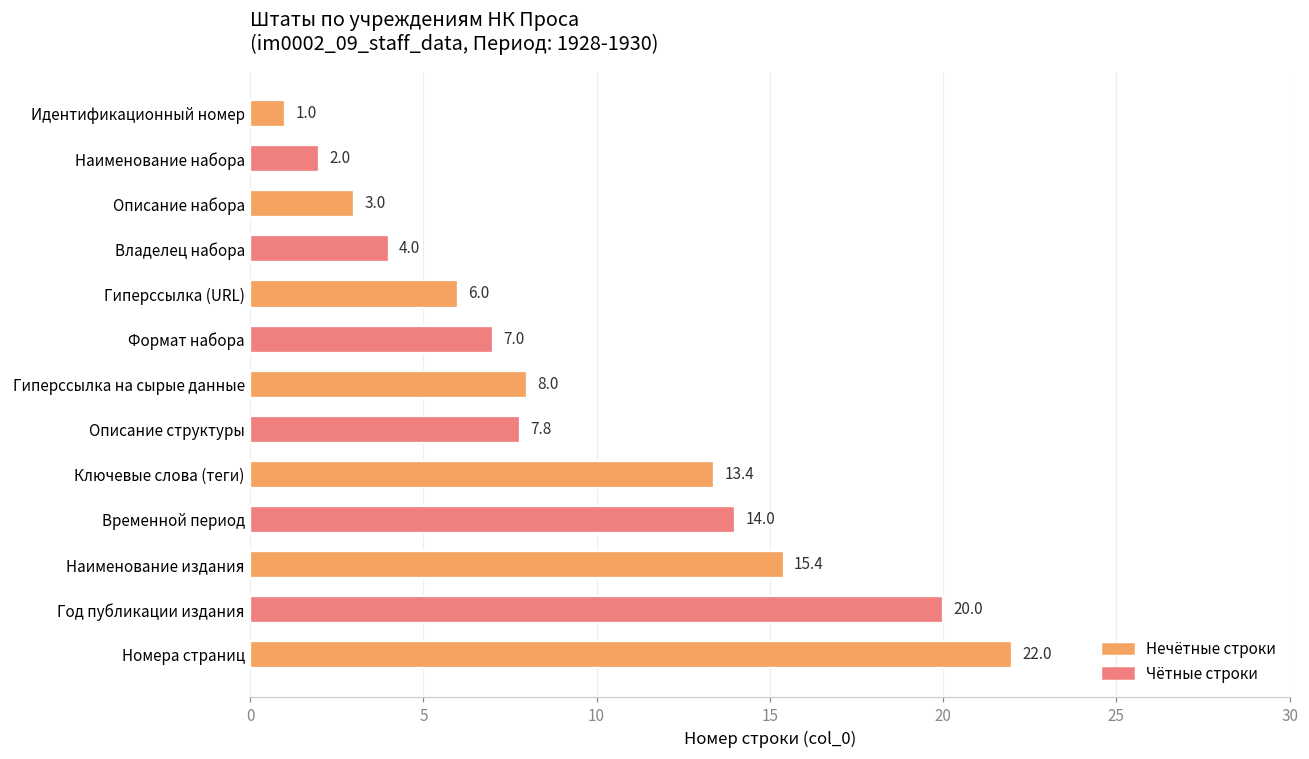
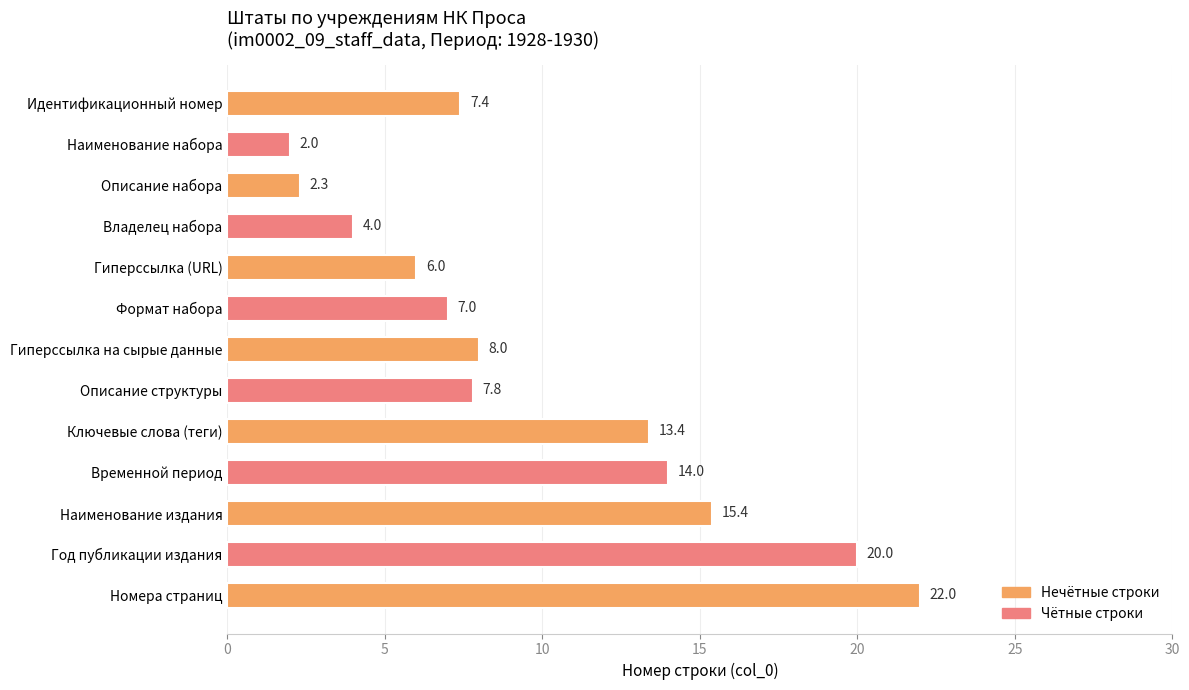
Идентификационный номер: 1.0 -> 7.4
Описание набора: 3.0 -> 2.3
